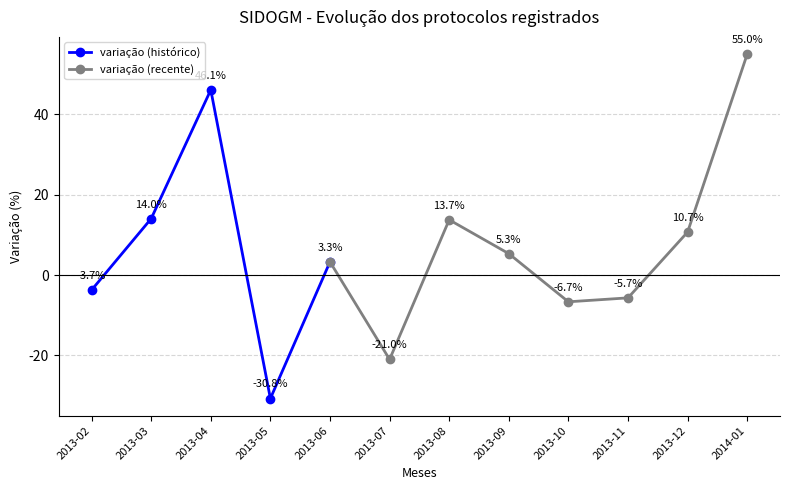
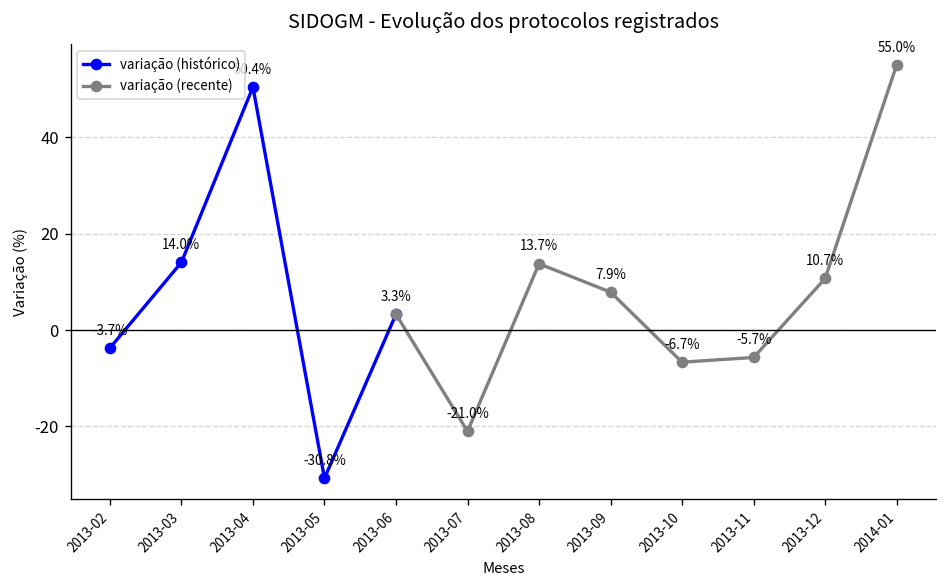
variação (histórico), 2013-04: 46 -> 50
variação (recente), 2013-09: 5.3% -> 7.9%
